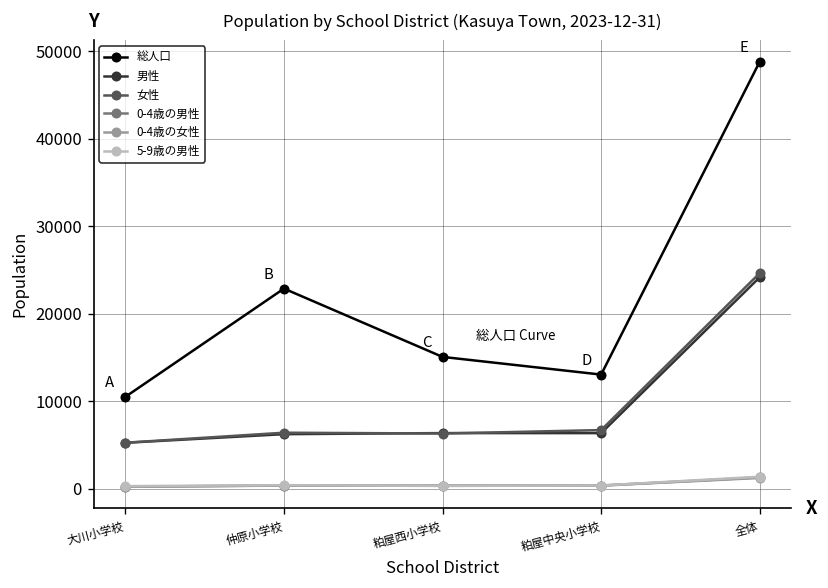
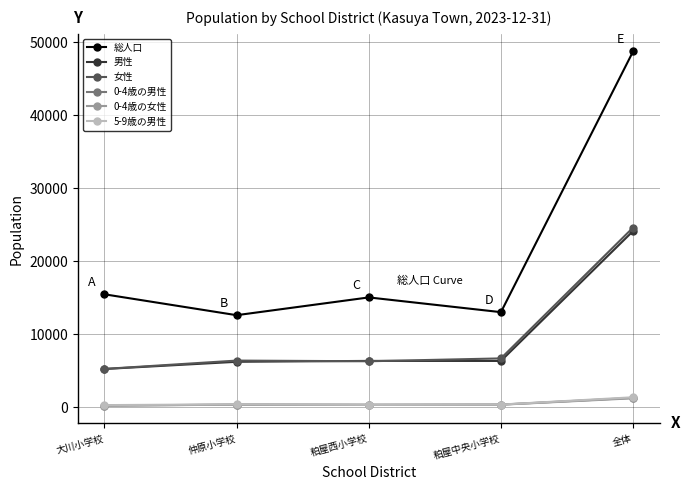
総人口, 大川小学校: 10000 -> 15000
総人口, 仲原小学校: 23000 -> 13000
